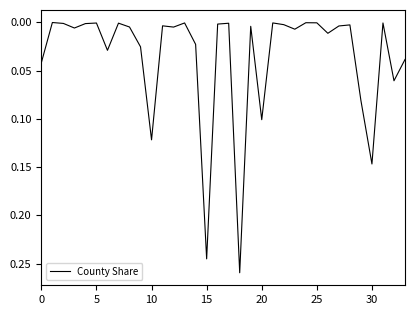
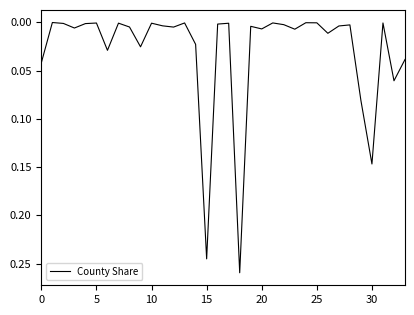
10: 0.12 -> 0.00
20: 0.10 -> 0.01
